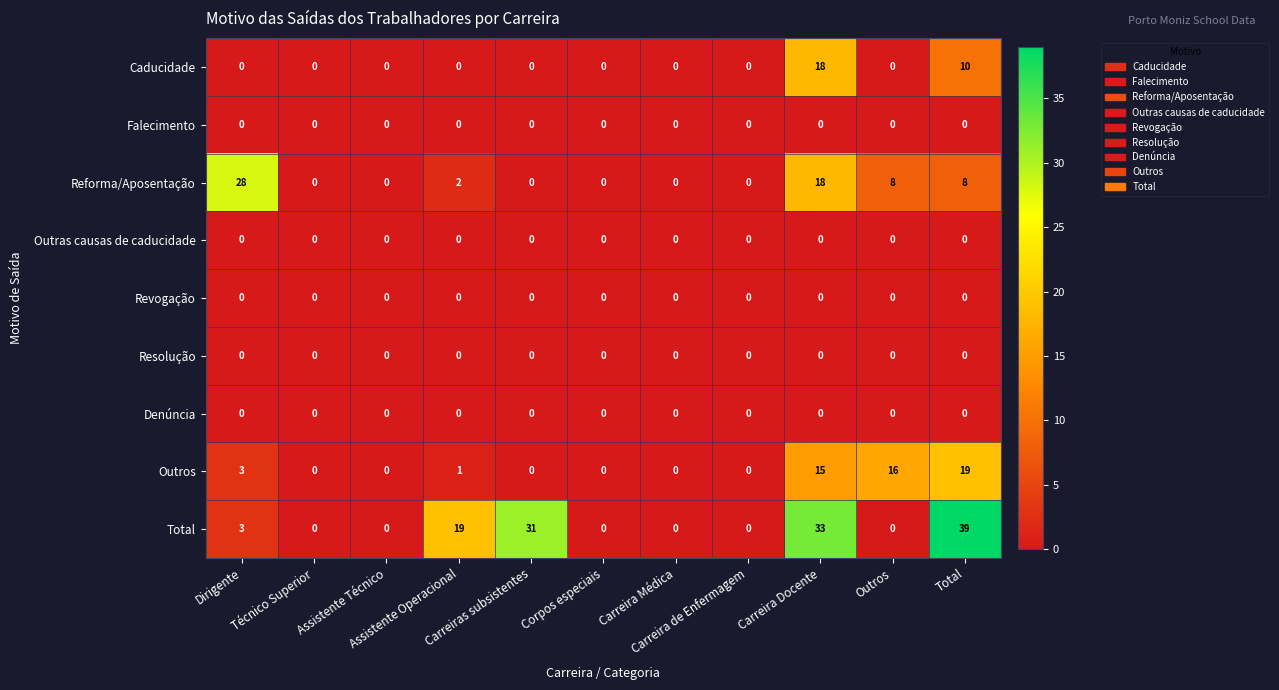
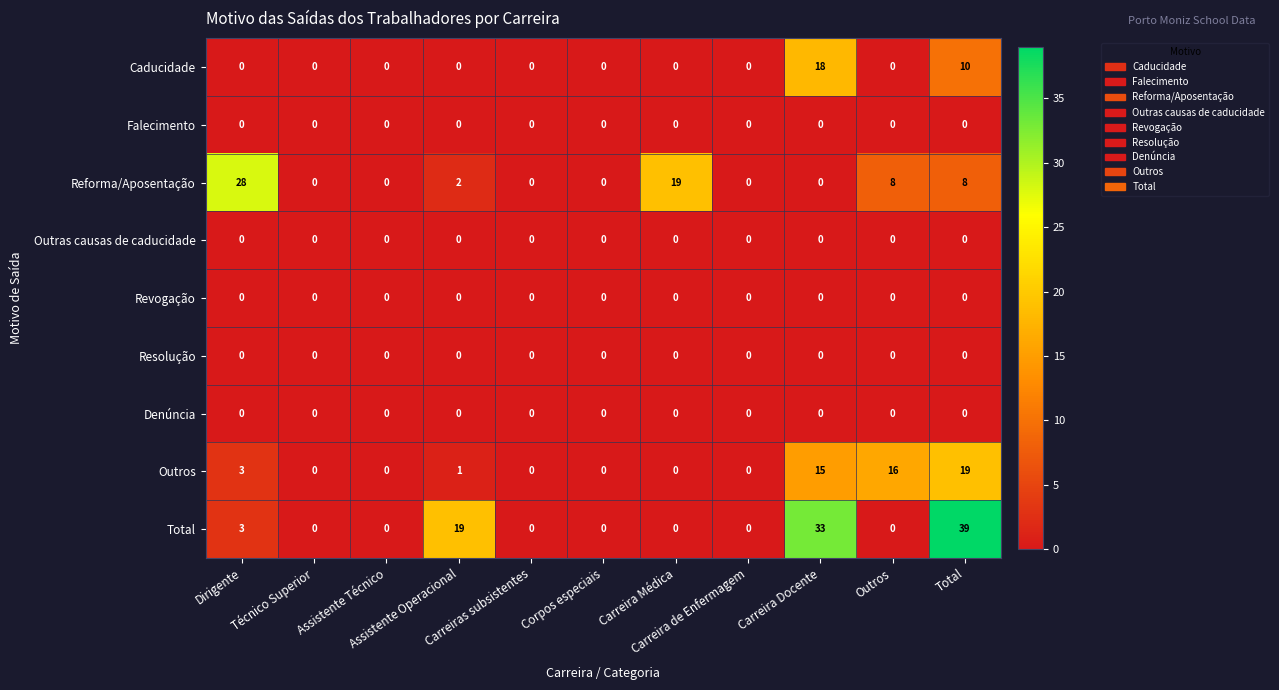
Reforma/Aposentação, Carreira Médica: 0 -> 19
Reforma/Aposentação, Carreira Docente: 18 -> 0
Total, Carreiras subsistentes: 31 -> 0
